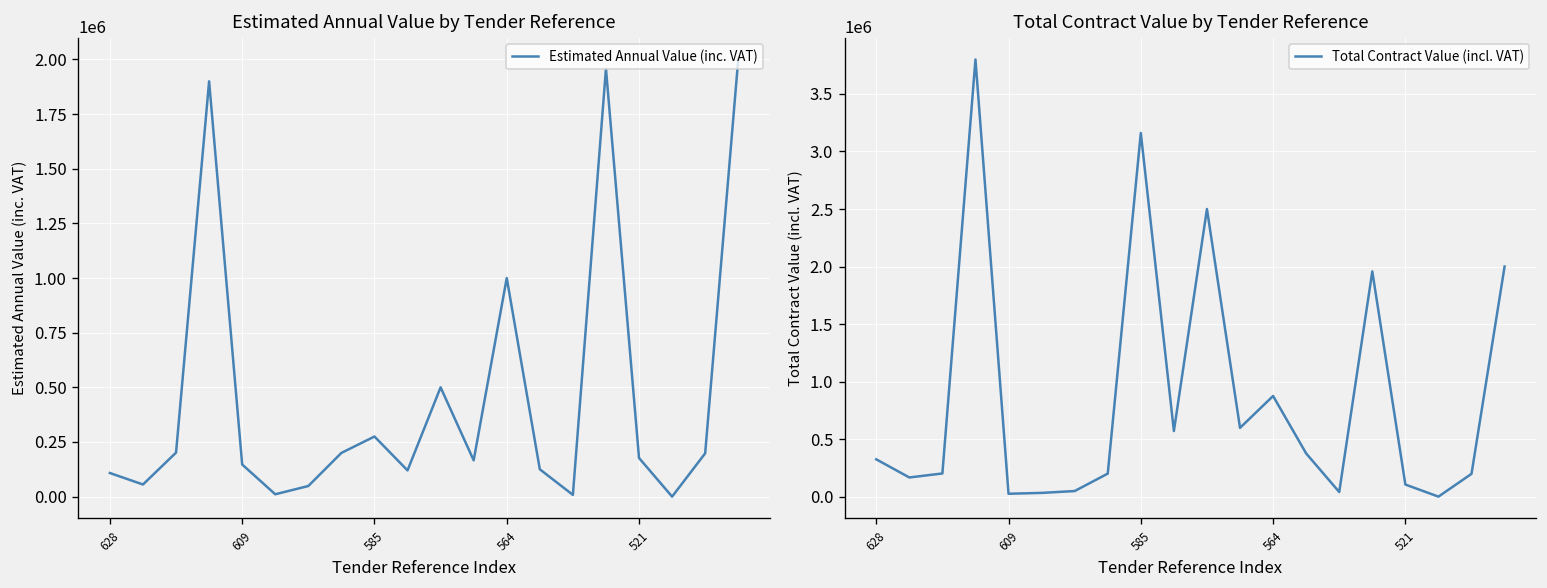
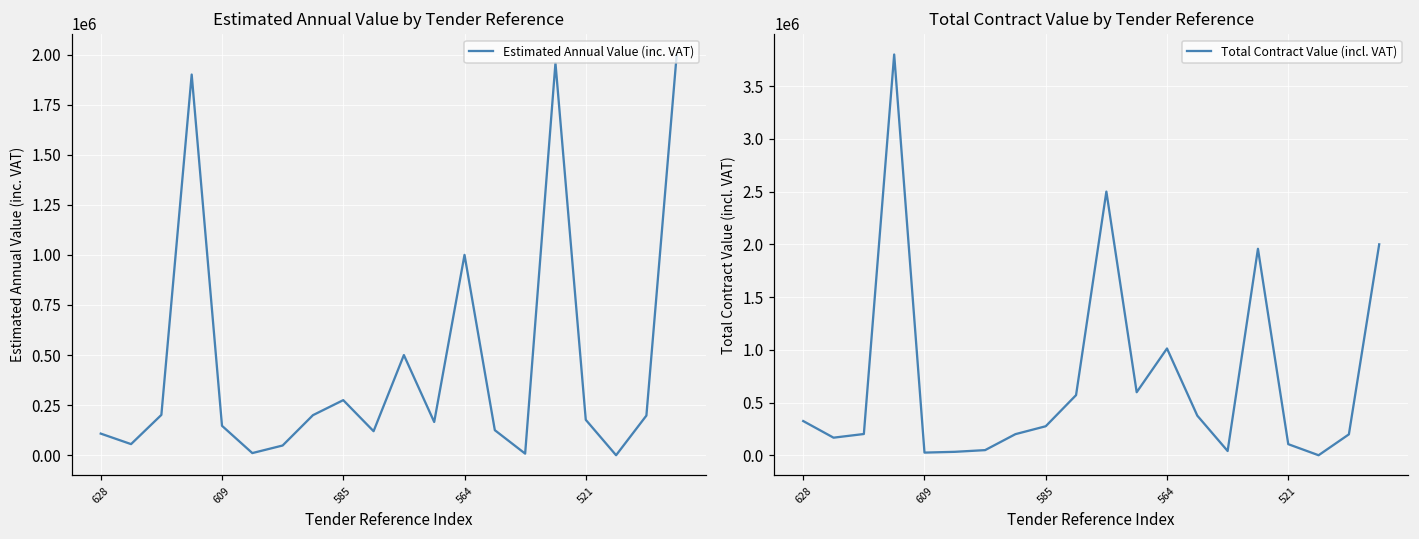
Total Contract Value by Tender Reference, 585: 3200000 -> 300000
Total Contract Value by Tender Reference, 564: 900000 -> 1000000
